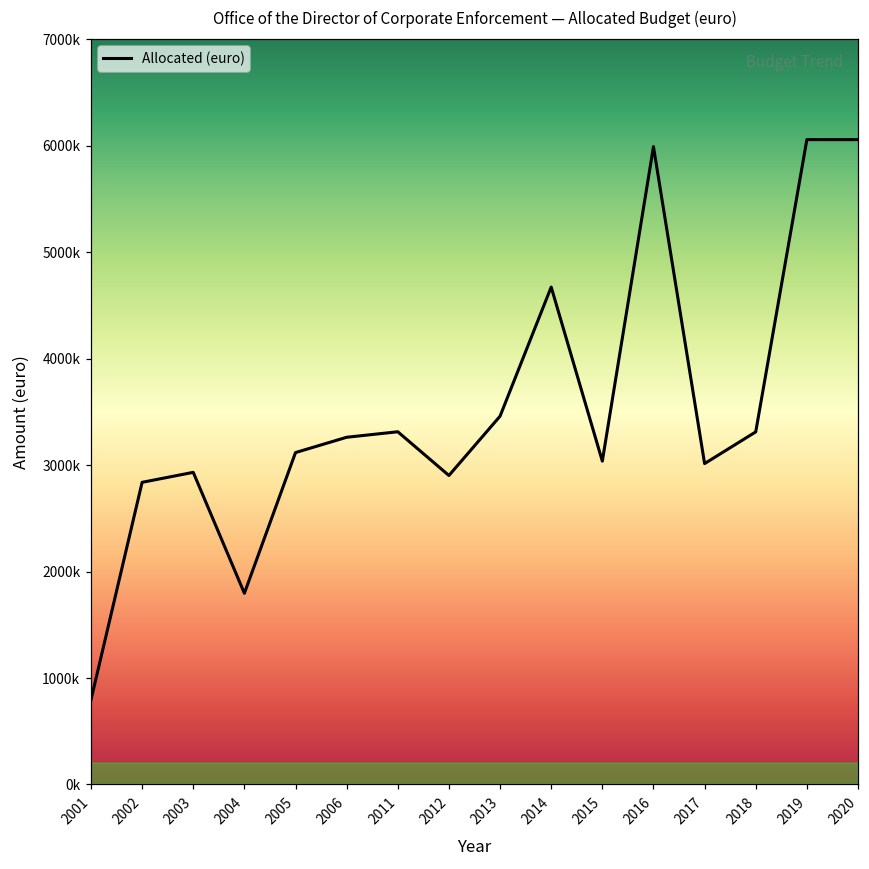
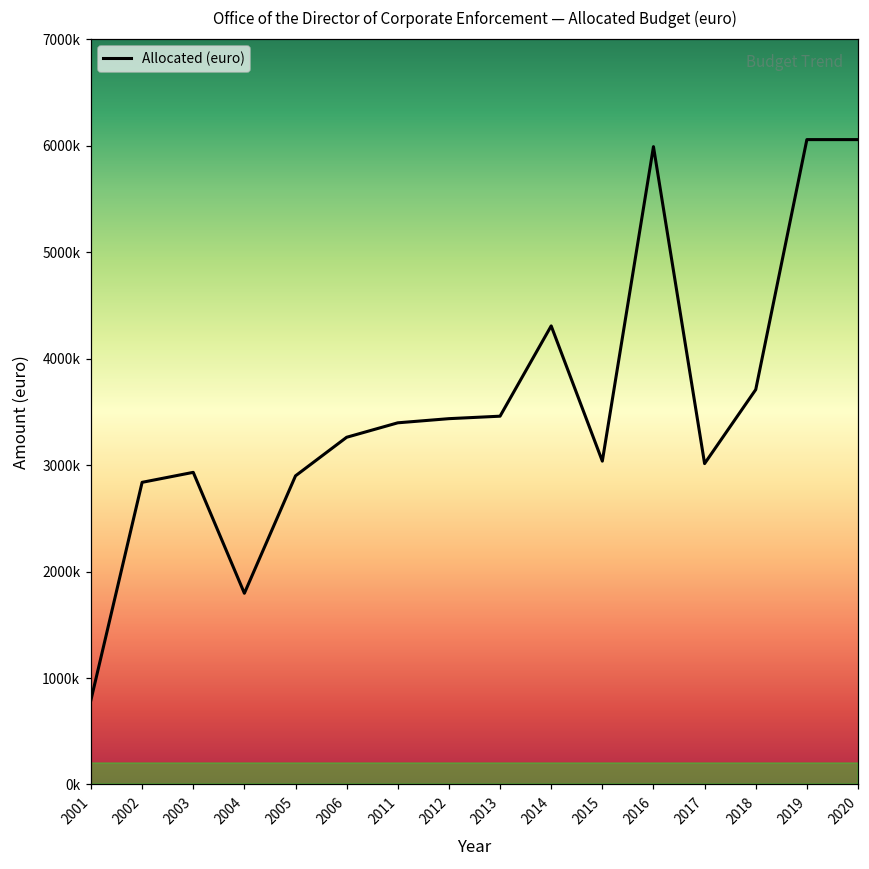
2005: 3100000 -> 2900000
2011: 3300000 -> 3400000
2012: 2900000 -> 3400000
2014: 4700000 -> 4300000
2018: 3300000 -> 3700000
